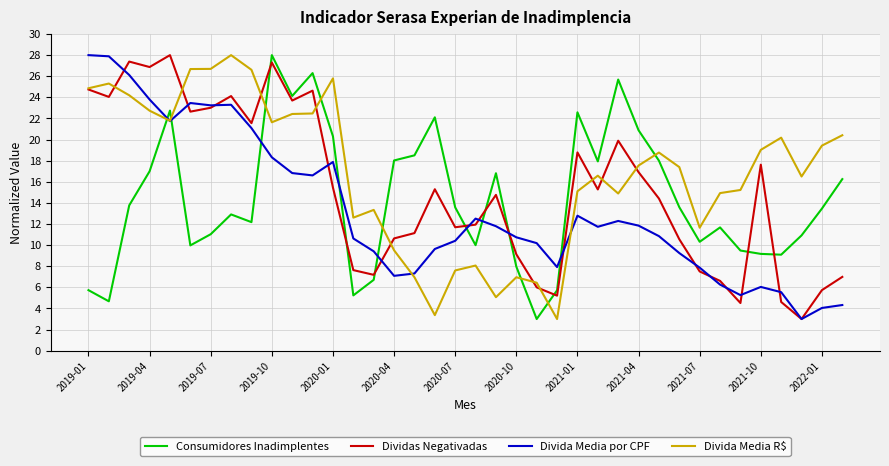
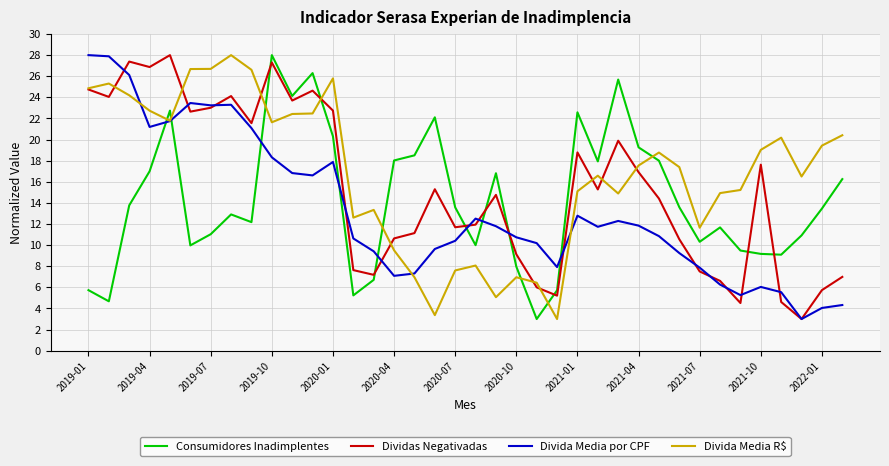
Divida Media por CPF, 2019-04: 23.8 -> 21.2
Dividas Negativadas, 2020-01: 15.4 -> 22.7
Consumidores Inadimplentes, 2021-04: 20.9 -> 19.3
